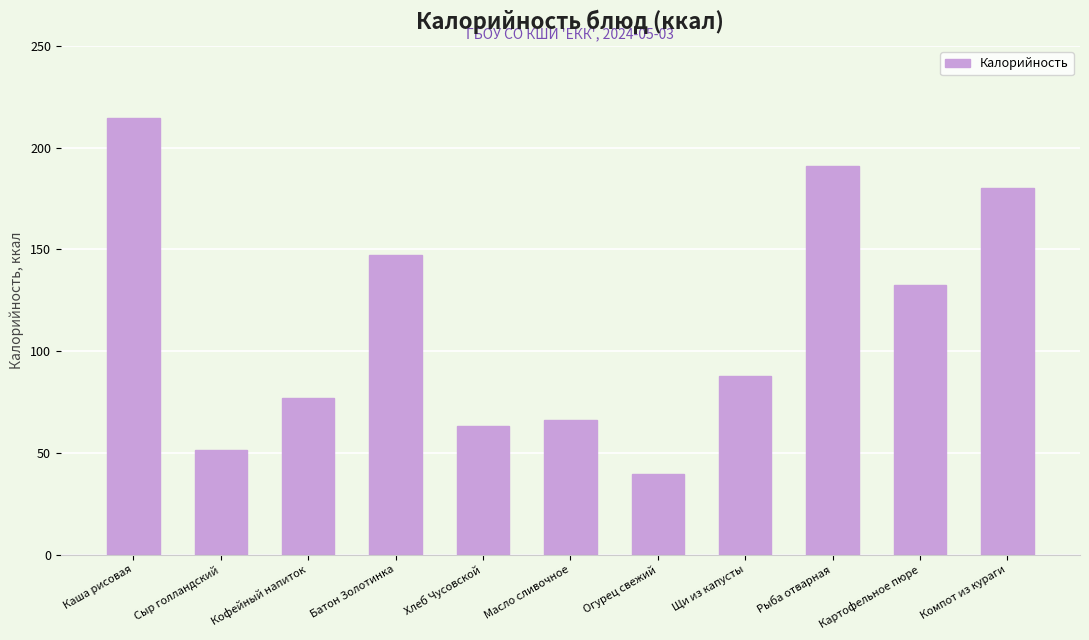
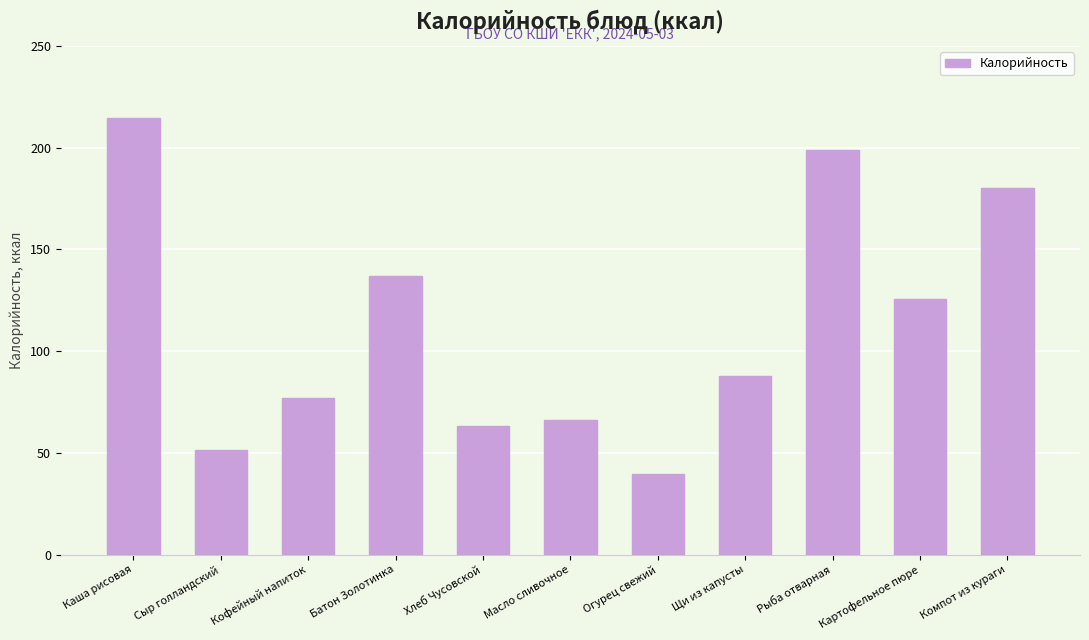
Батон Золотинка: 147 -> 137
Рыба отварная: 191 -> 199
Картофельное пюре: 132 -> 126
